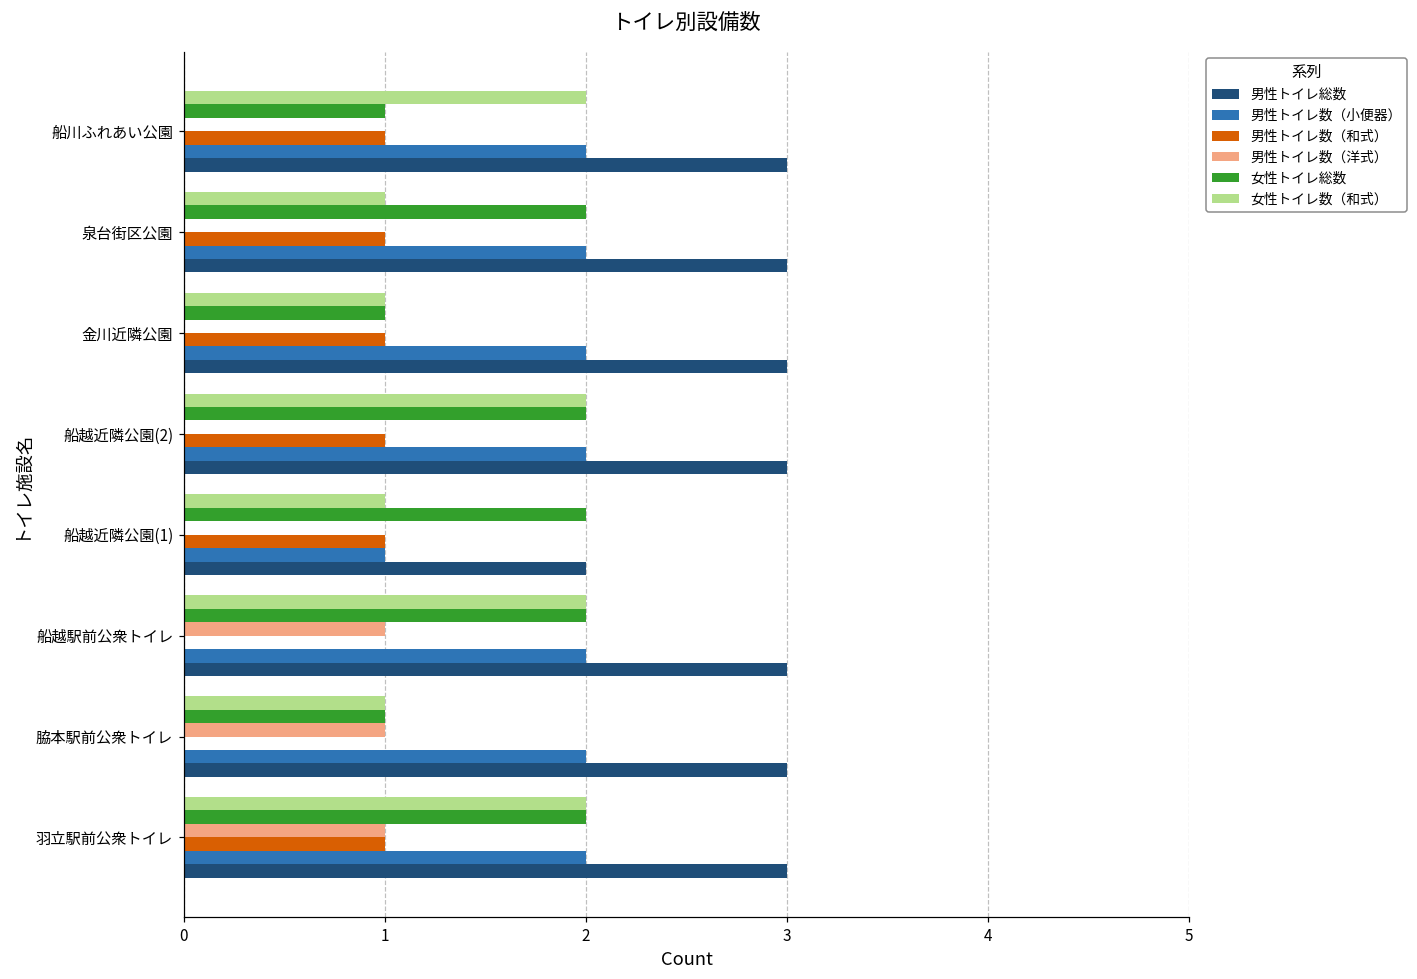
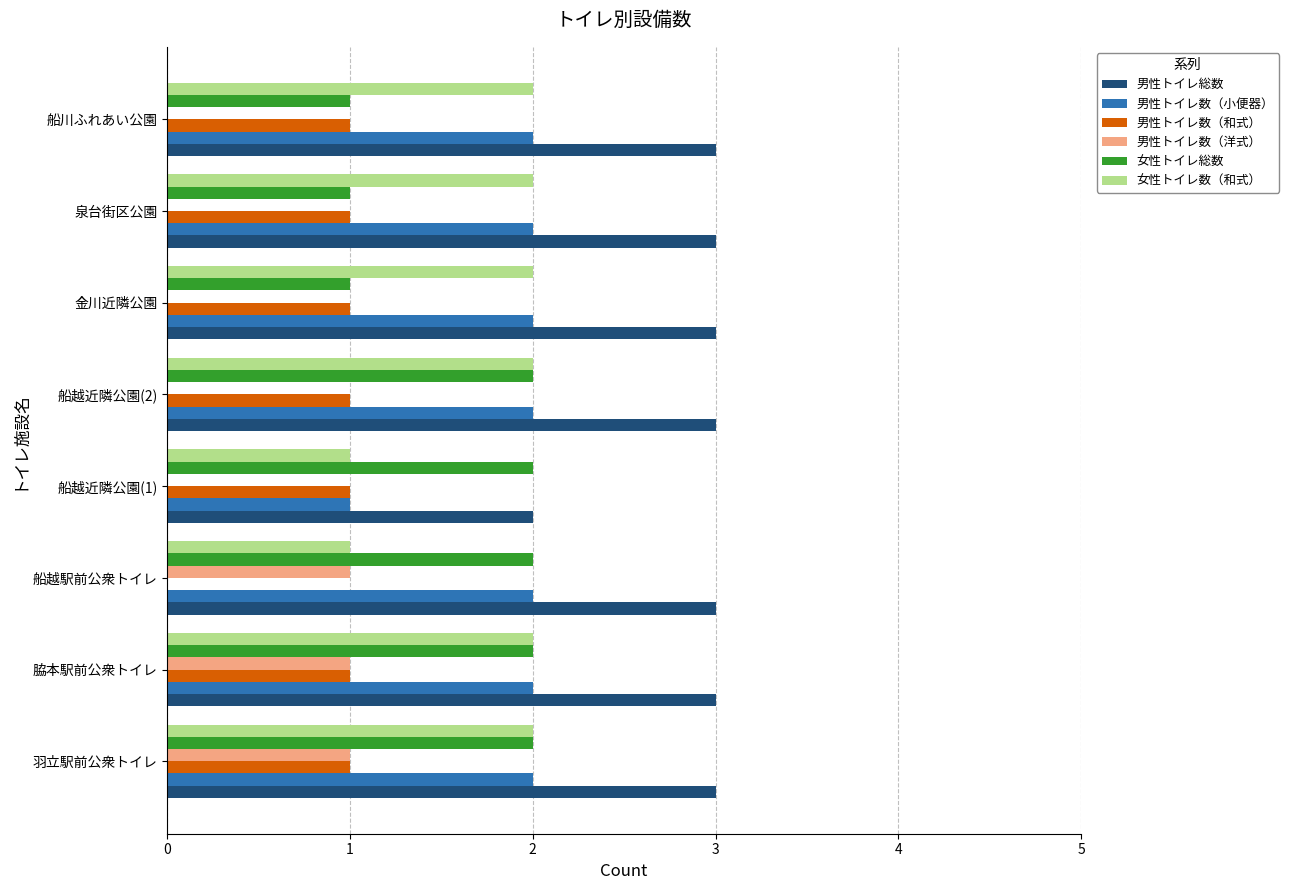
女性トイレ数（和式）, 泉台街区公園: 1 -> 2
女性トイレ総数, 泉台街区公園: 2 -> 1
女性トイレ数（和式）, 金川近隣公園: 1 -> 2
女性トイレ数（和式）, 船越駅前公衆トイレ: 2 -> 1
女性トイレ数（和式）, 脇本駅前公衆トイレ: 1 -> 2
女性トイレ総数, 脇本駅前公衆トイレ: 1 -> 2
男性トイレ数（和式）, 脇本駅前公衆トイレ: 0 -> 1
